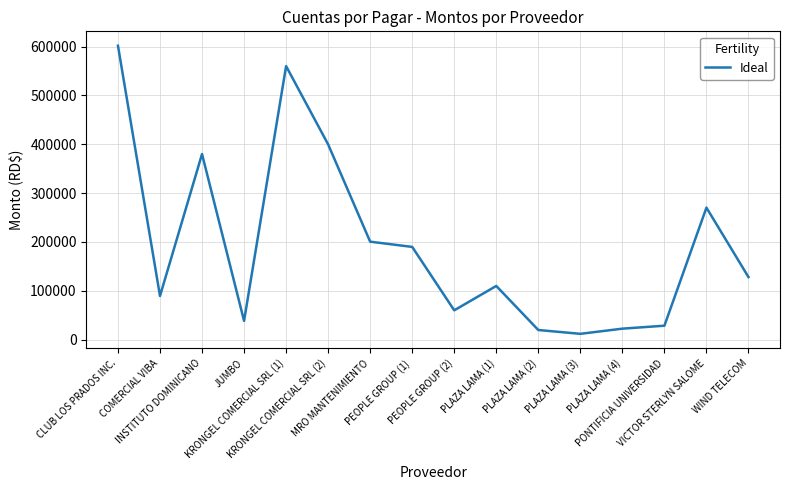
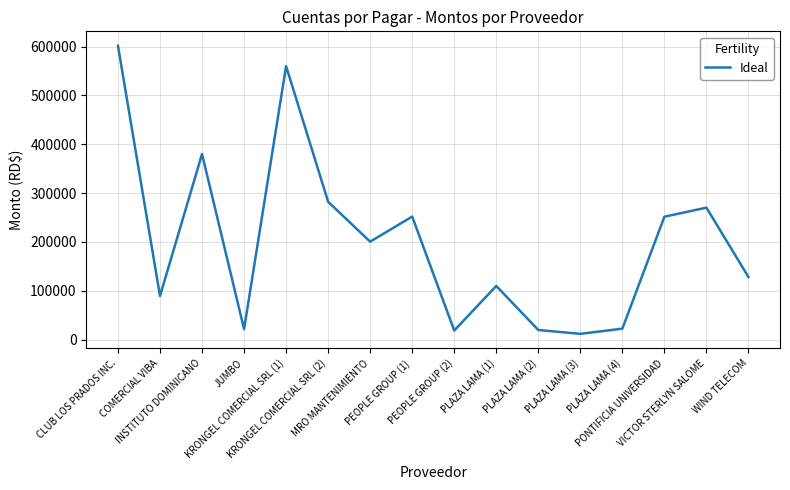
JUMBO: 40000 -> 20000
KRONGEL COMERCIAL SRL (2): 400000 -> 280000
PEOPLE GROUP (1): 190000 -> 250000
PEOPLE GROUP (2): 60000 -> 20000
PONTIFICIA UNIVERSIDAD: 30000 -> 250000
